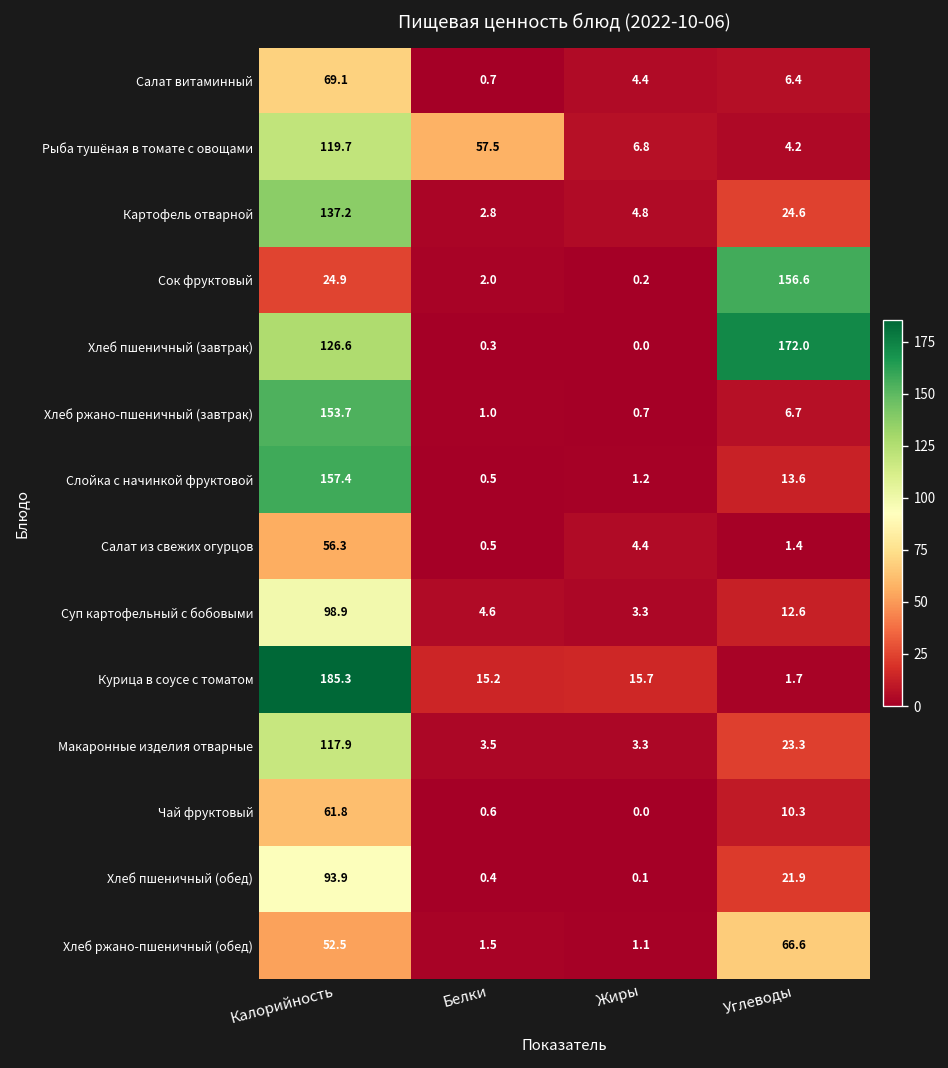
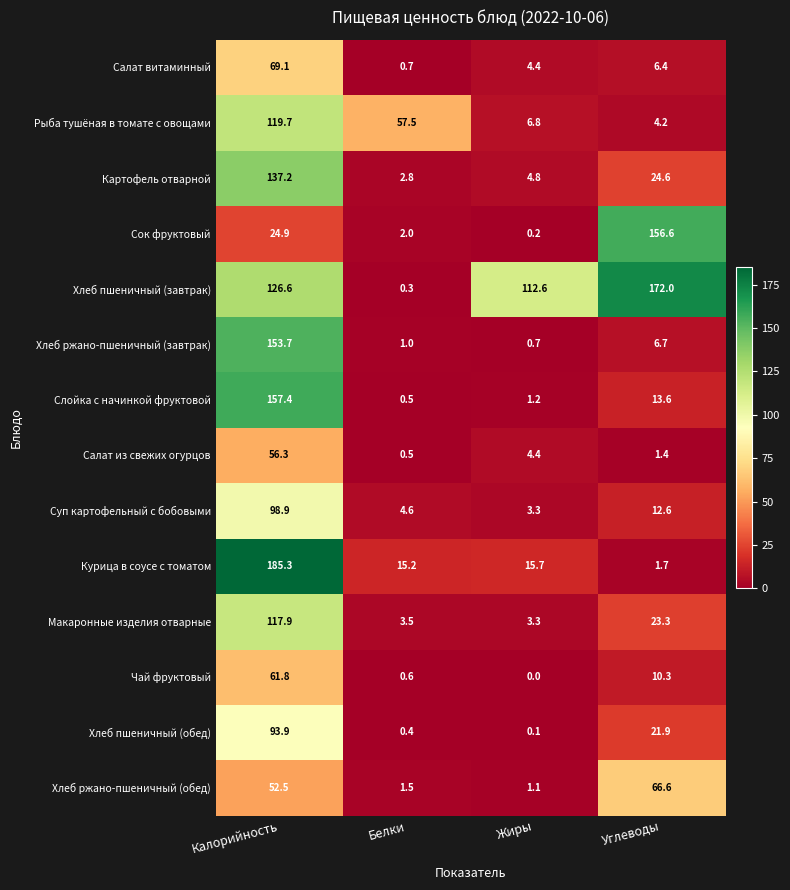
Хлеб пшеничный (завтрак), Жиры: 0.0 -> 112.6
